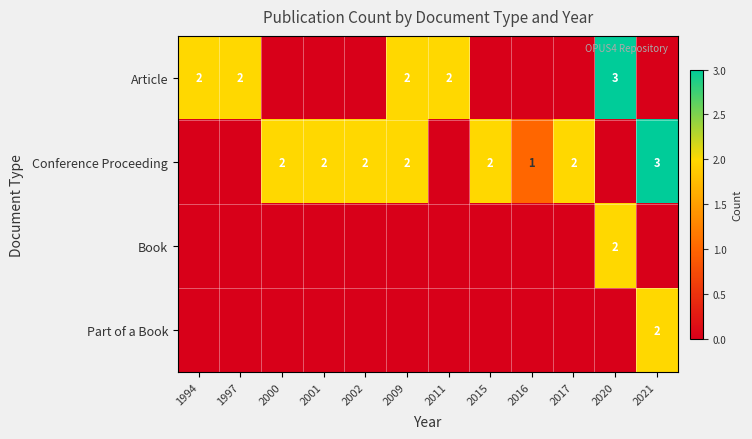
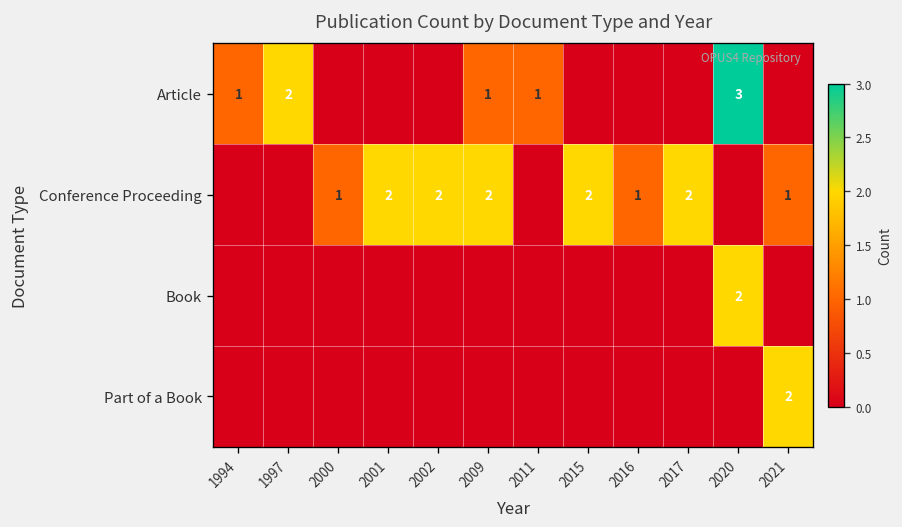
Article, 1994: 2 -> 1
Article, 2009: 2 -> 1
Article, 2011: 2 -> 1
Conference Proceeding, 2000: 2 -> 1
Conference Proceeding, 2021: 3 -> 1
